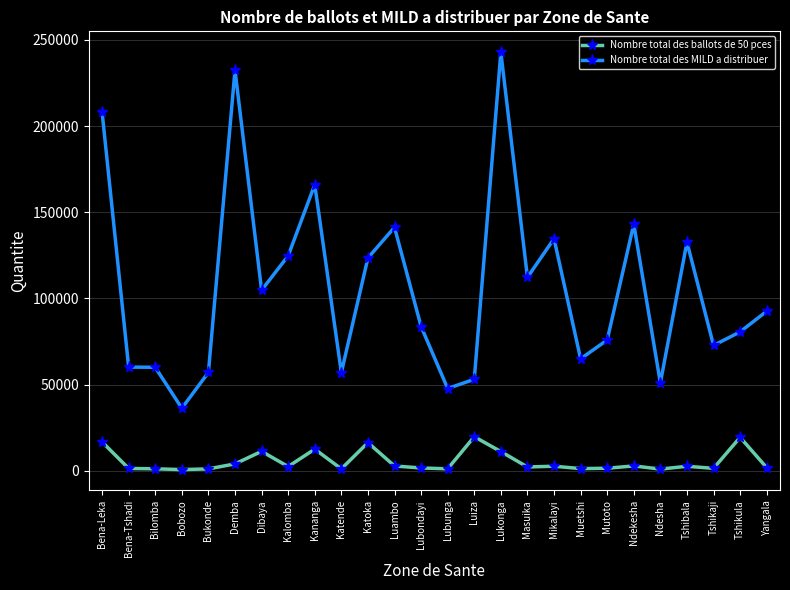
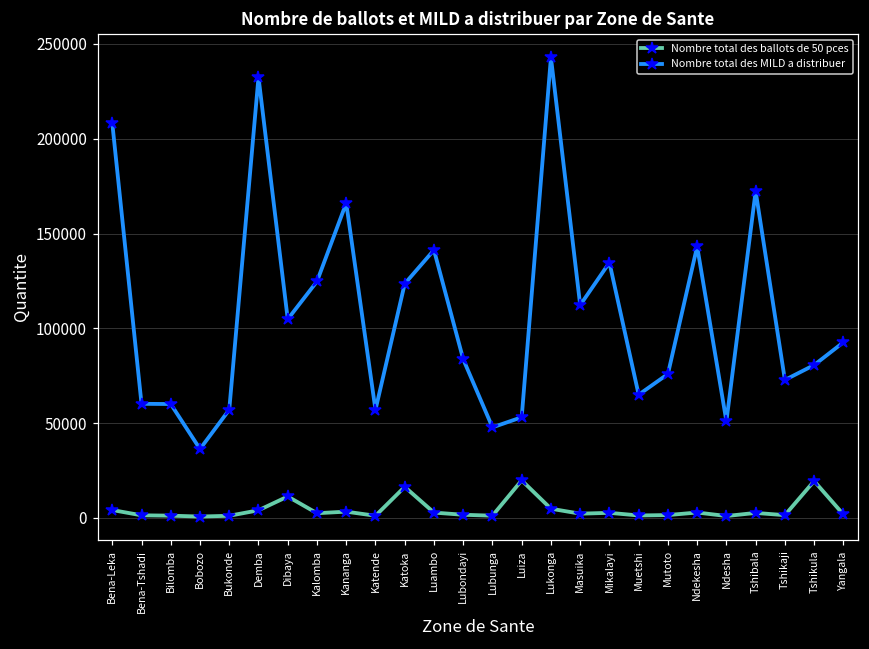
Nombre total des ballots de 50 pces, Bena-Leka: 17000 -> 4000
Nombre total des ballots de 50 pces, Kananga: 13000 -> 3000
Nombre total des ballots de 50 pces, Lukonga: 11000 -> 5000
Nombre total des MILD a distribuer, Tshibala: 133000 -> 172000
